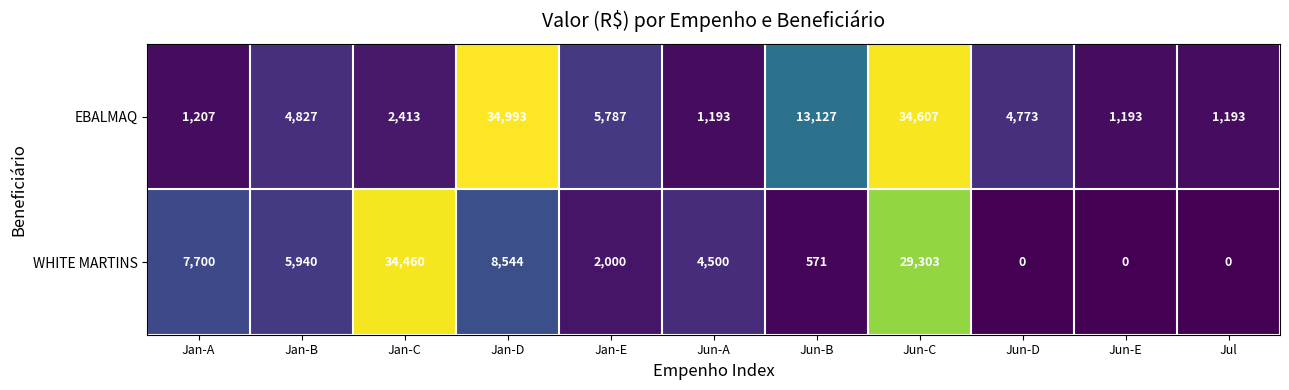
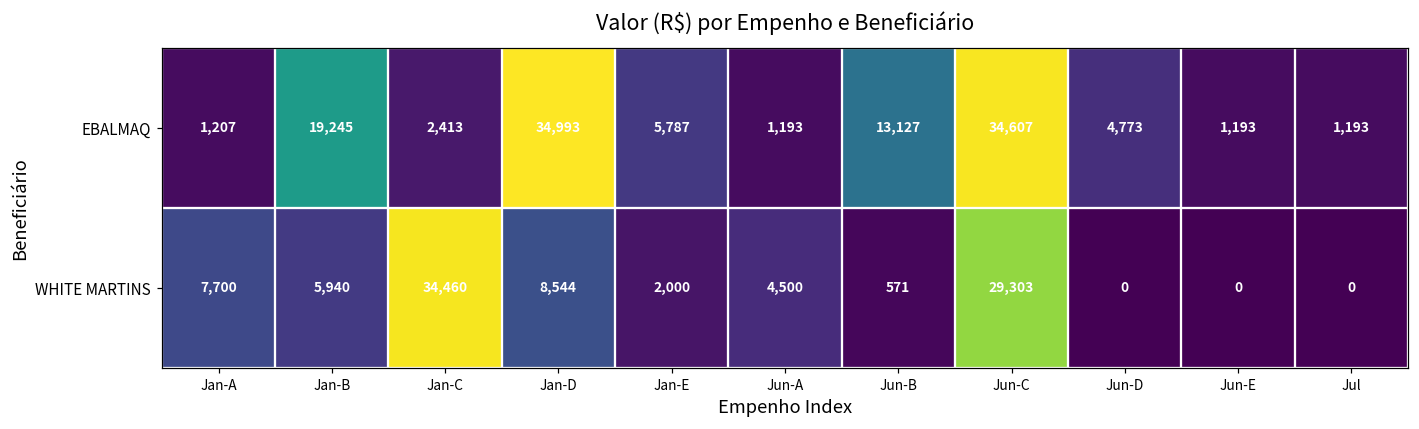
EBALMAQ, Jan-B: 4,827 -> 19,245
